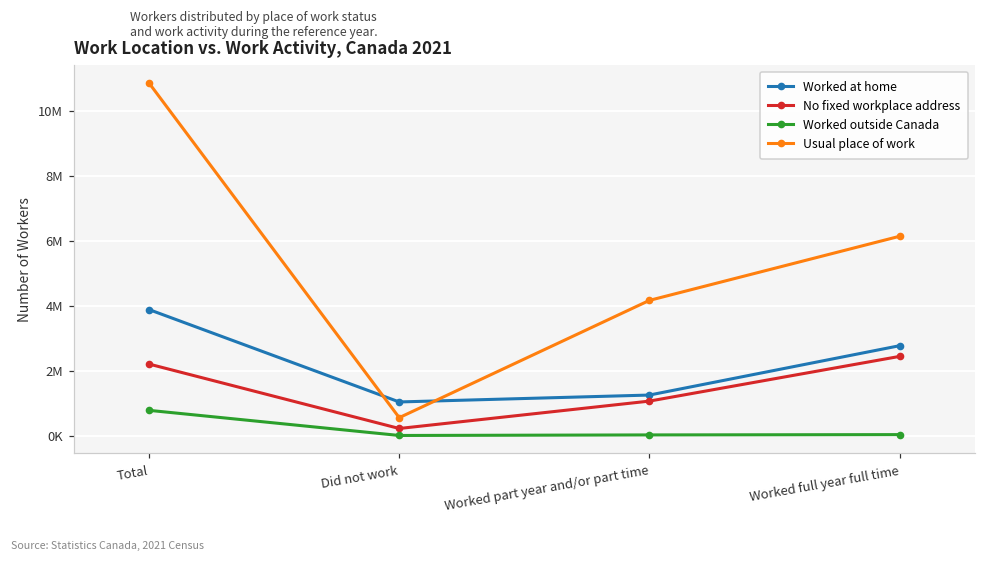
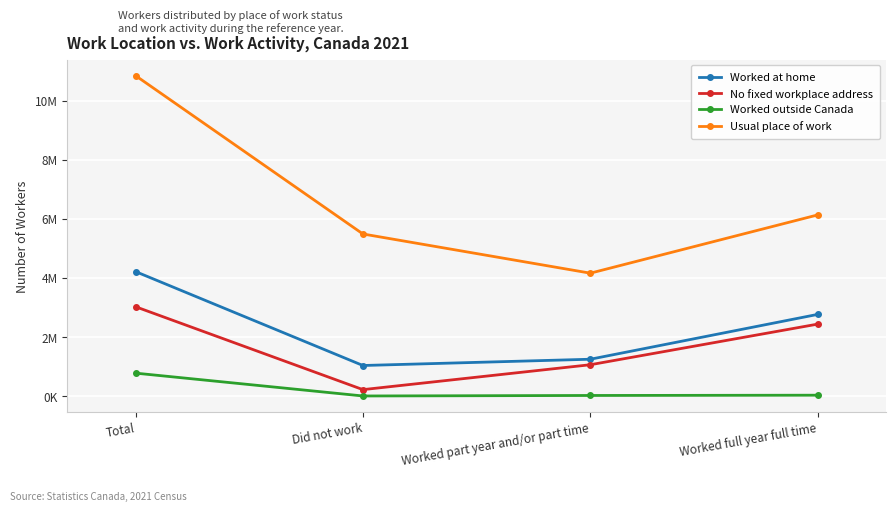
Worked at home, Total: 3900000 -> 4200000
No fixed workplace address, Total: 2200000 -> 3000000
Usual place of work, Did not work: 600000 -> 5500000
